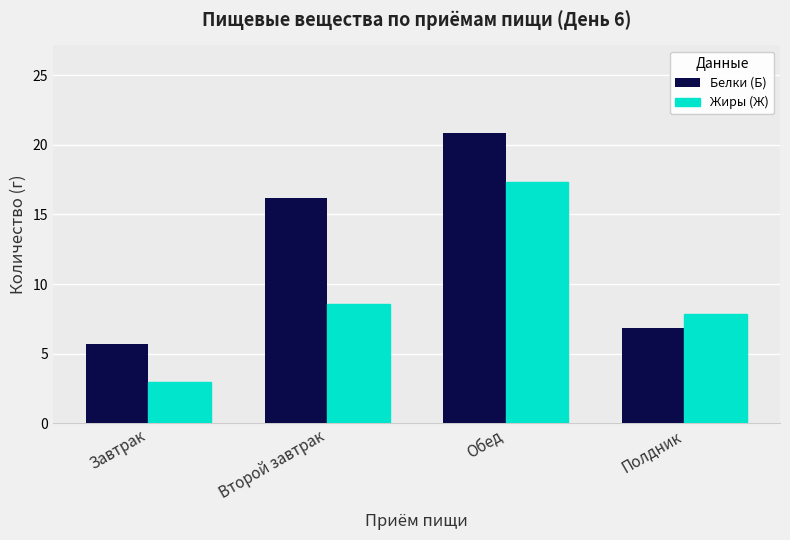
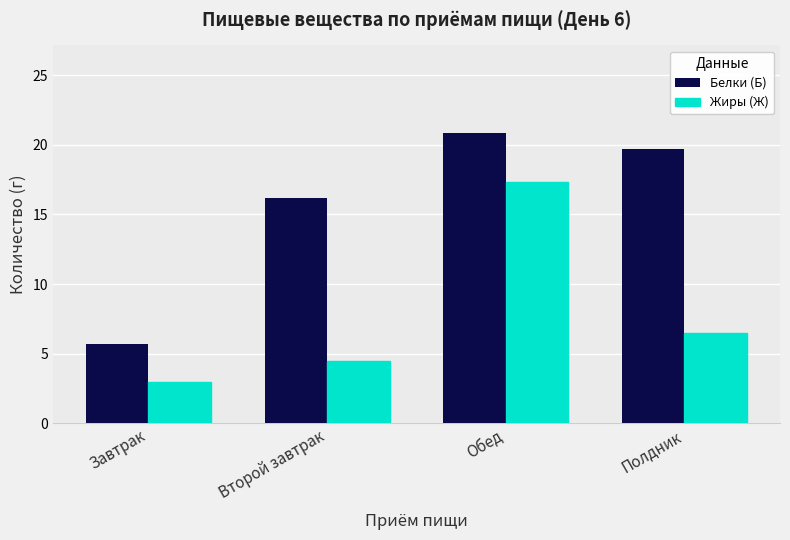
Жиры (Ж), Второй завтрак: 8.6 -> 4.5
Белки (Б), Полдник: 6.9 -> 19.7
Жиры (Ж), Полдник: 7.9 -> 6.5
